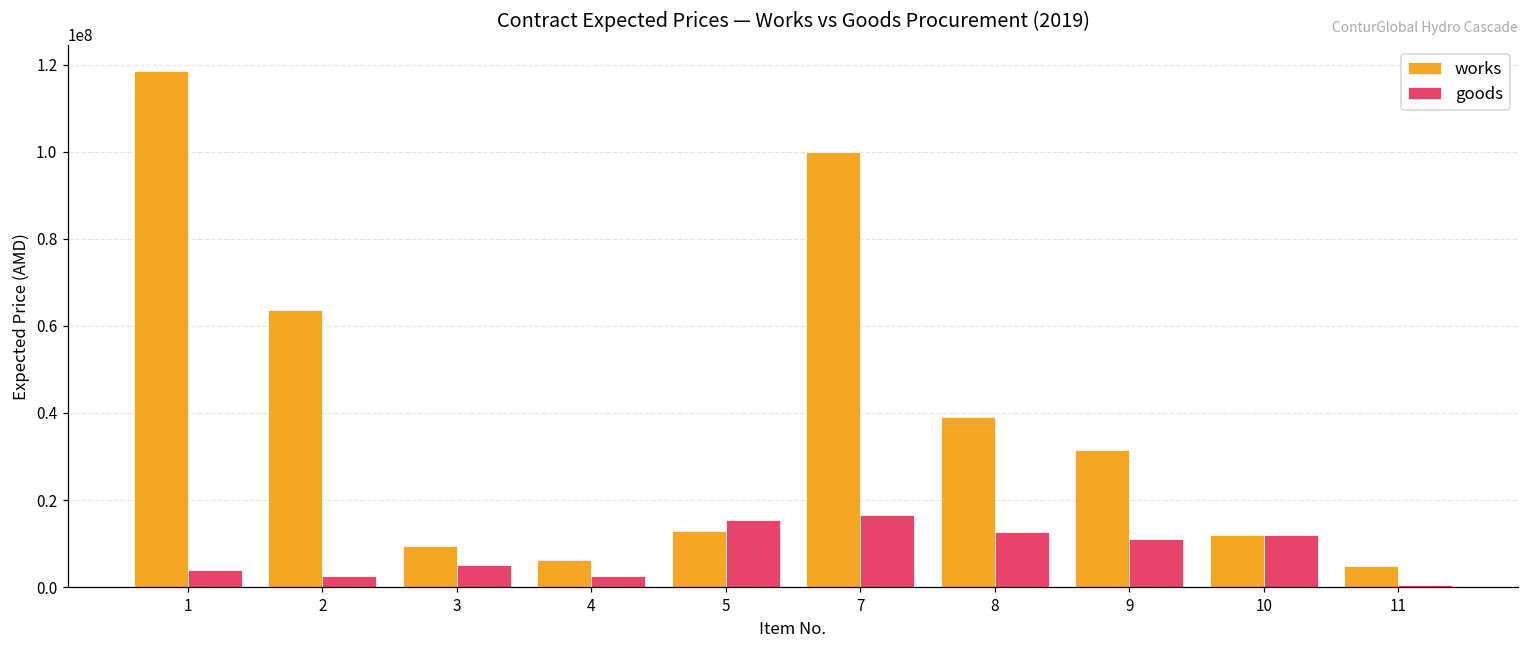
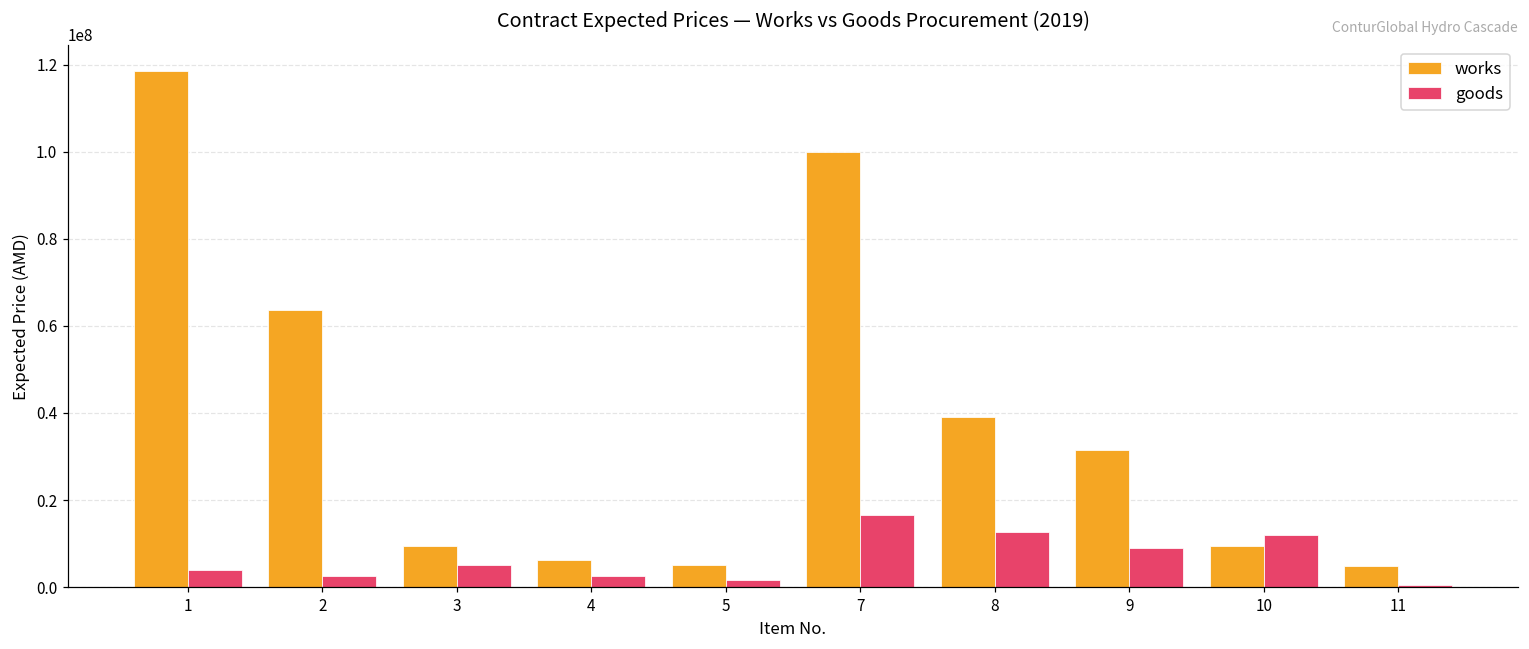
works, 5: 13000000 -> 5000000
goods, 5: 16000000 -> 2000000
goods, 9: 11000000 -> 9000000
works, 10: 12000000 -> 10000000
